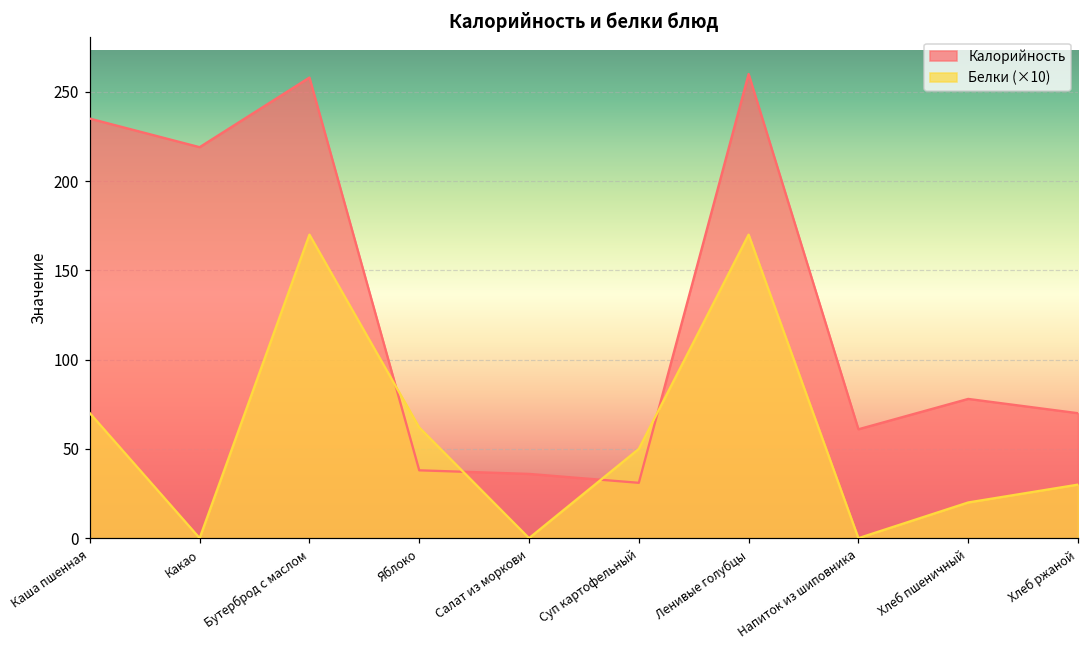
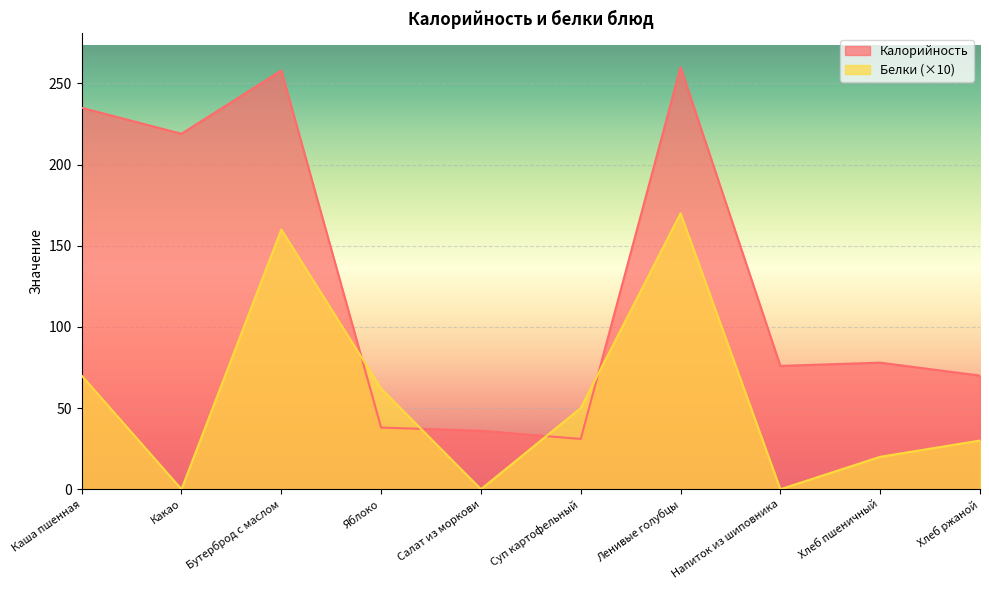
Белки (×10), Бутерброд с маслом: 170 -> 160
Калорийность, Напиток из шиповника: 61 -> 76
